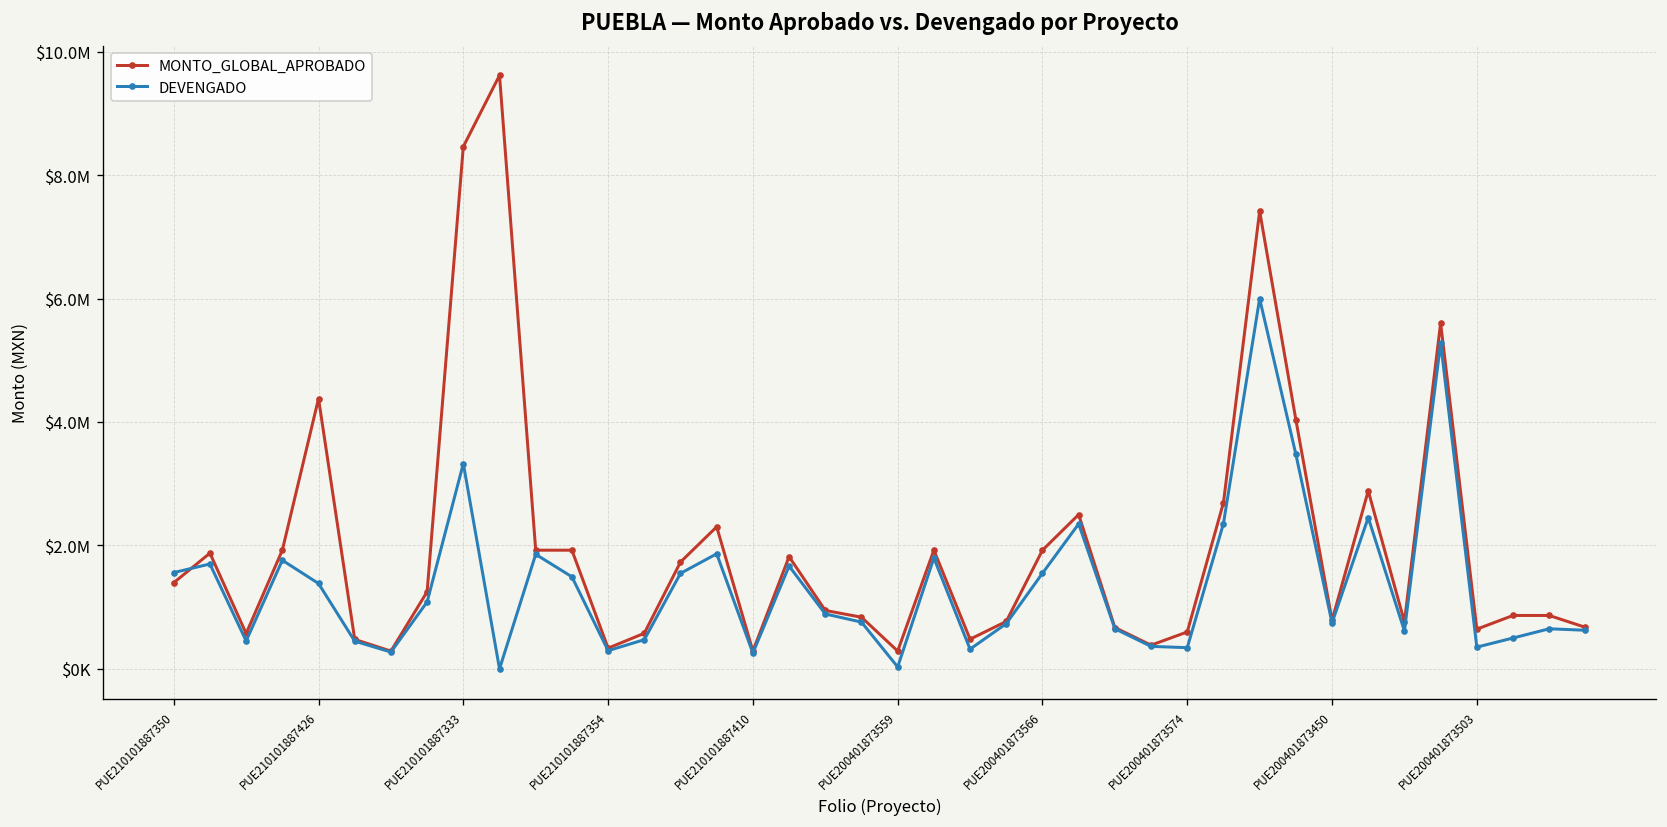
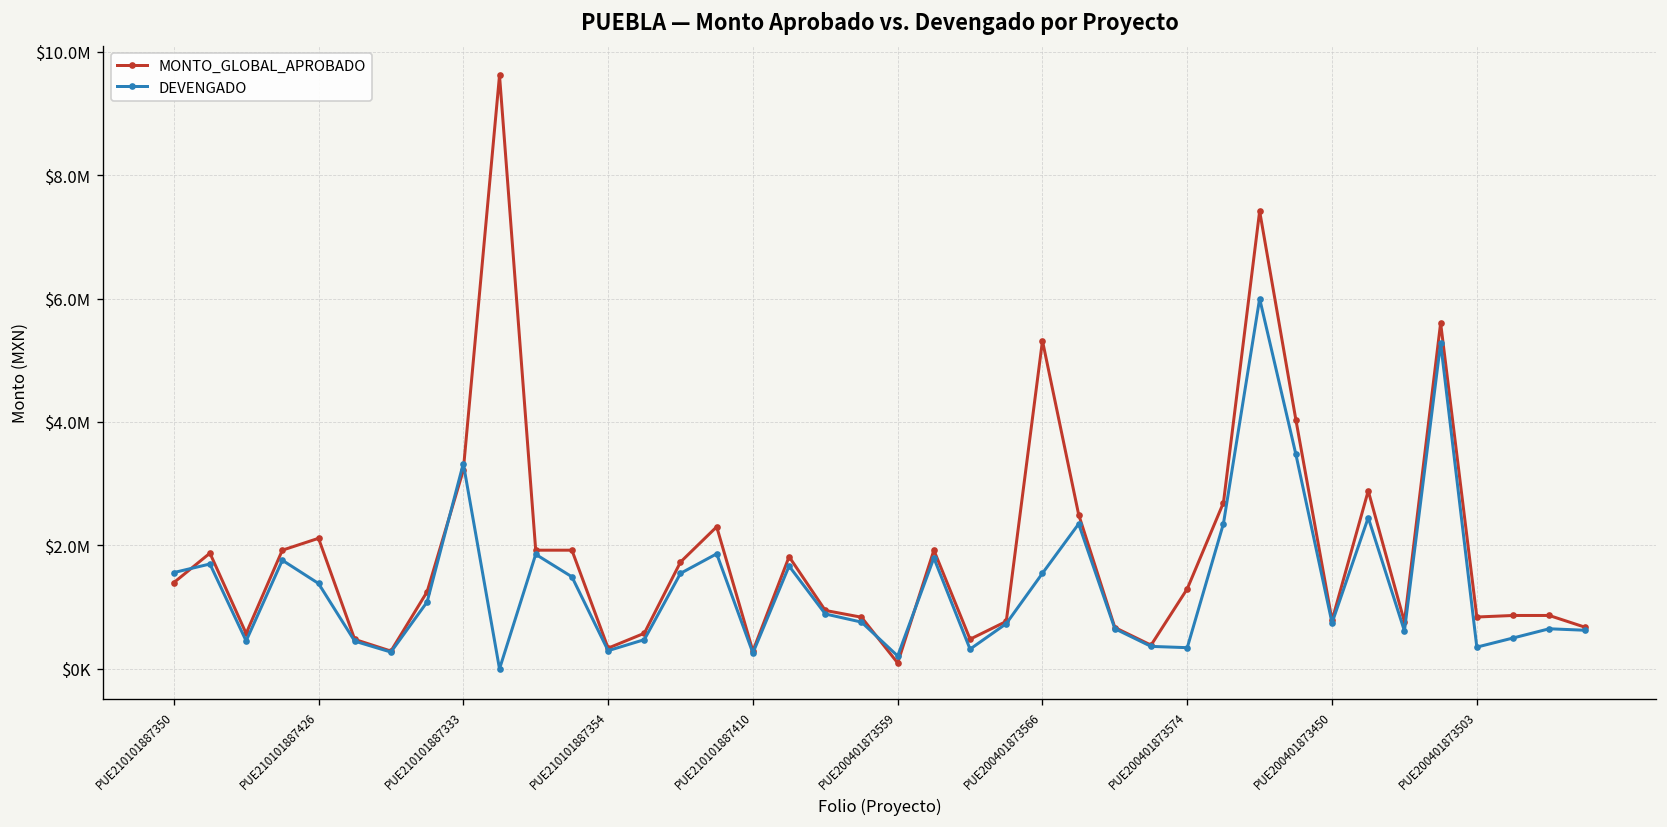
MONTO_GLOBAL_APROBADO, PUE210101887426: $4400000 -> $2100000
MONTO_GLOBAL_APROBADO, PUE210101887333: $8500000 -> $3200000
MONTO_GLOBAL_APROBADO, PUE200401873559: $300000 -> $100000
DEVENGADO, PUE200401873559: $0 -> $200000
MONTO_GLOBAL_APROBADO, PUE200401873566: $1900000 -> $5300000
MONTO_GLOBAL_APROBADO, PUE200401873574: $600000 -> $1300000
MONTO_GLOBAL_APROBADO, PUE200401873503: $600000 -> $800000
